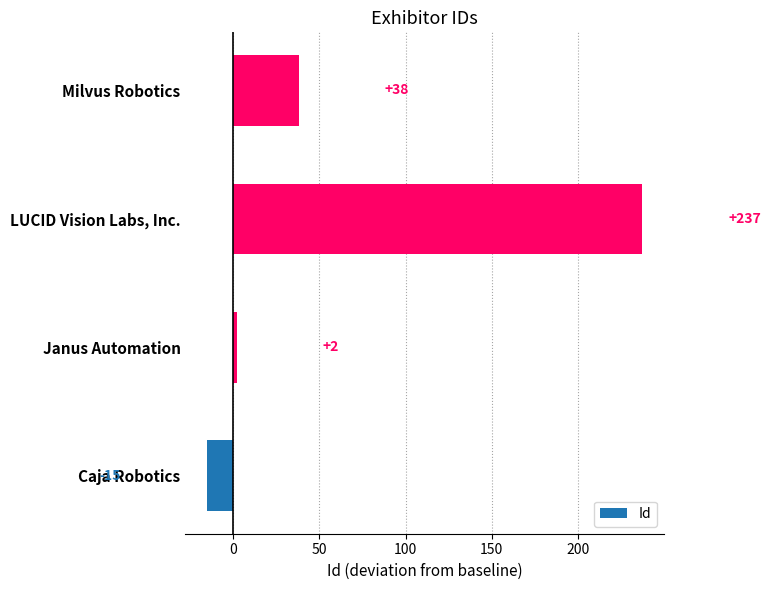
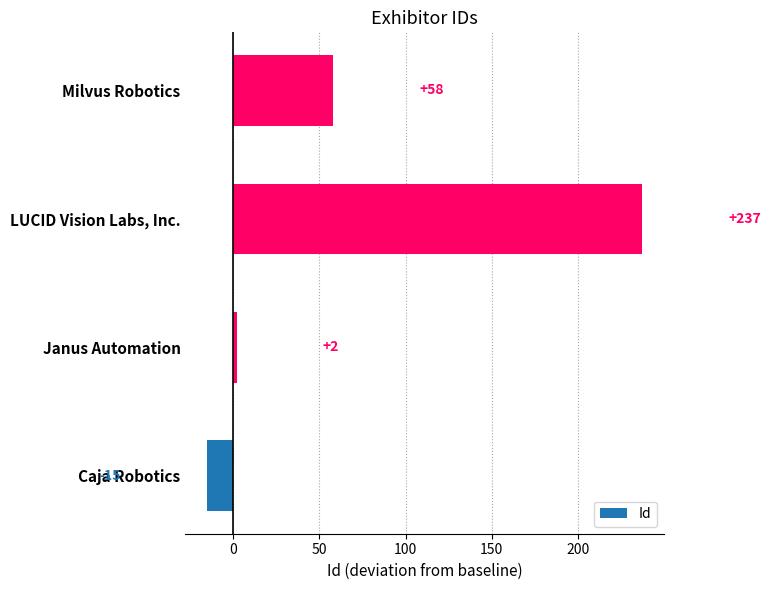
Milvus Robotics: +38 -> +58
